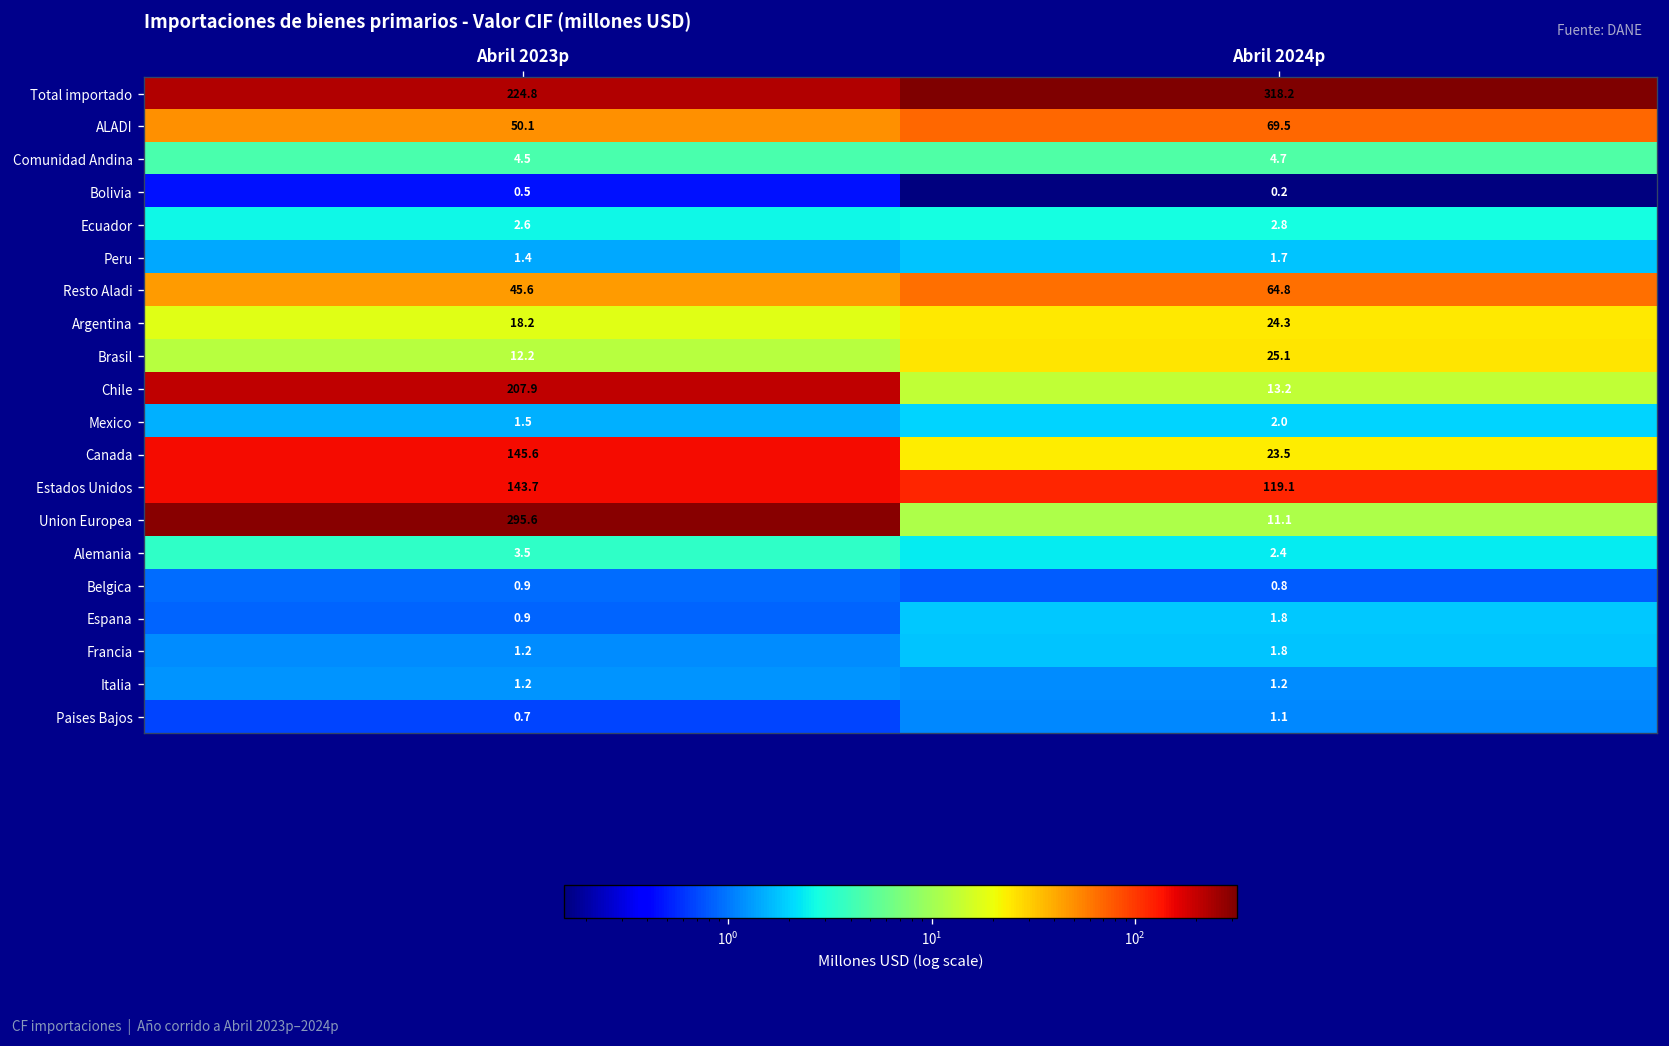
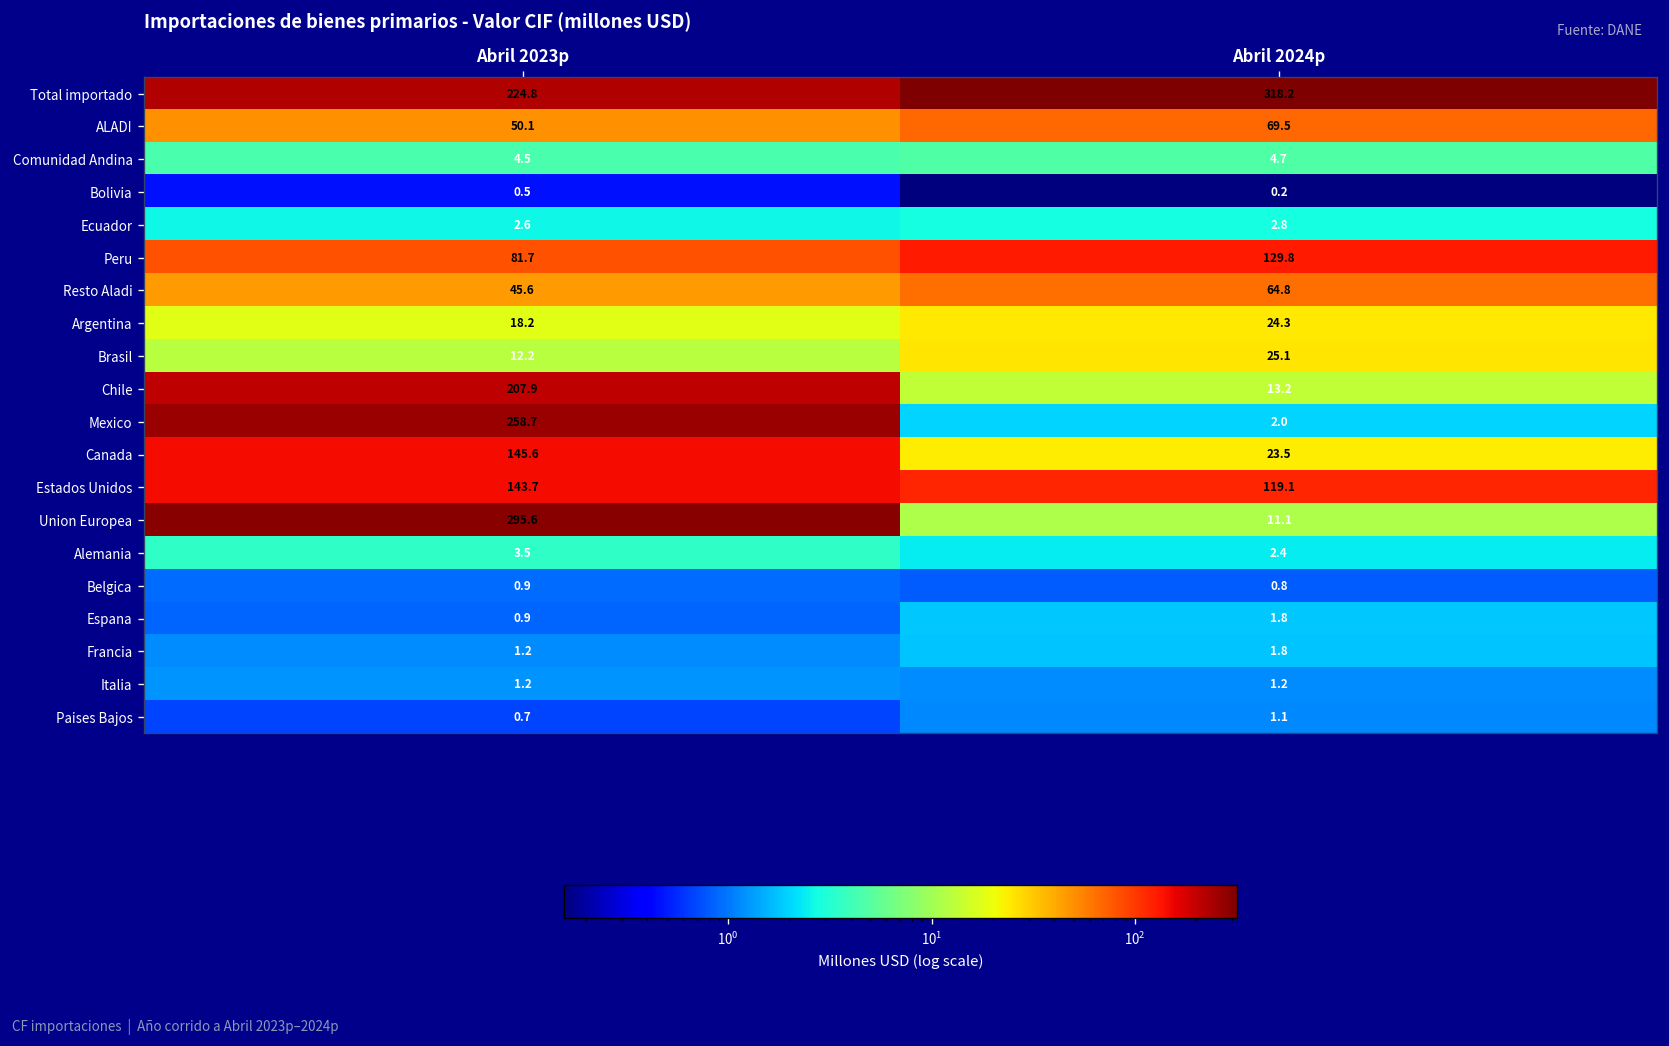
Peru, Abril 2023p: 1.4 -> 81.7
Peru, Abril 2024p: 1.7 -> 129.8
Mexico, Abril 2023p: 1.5 -> 258.7
